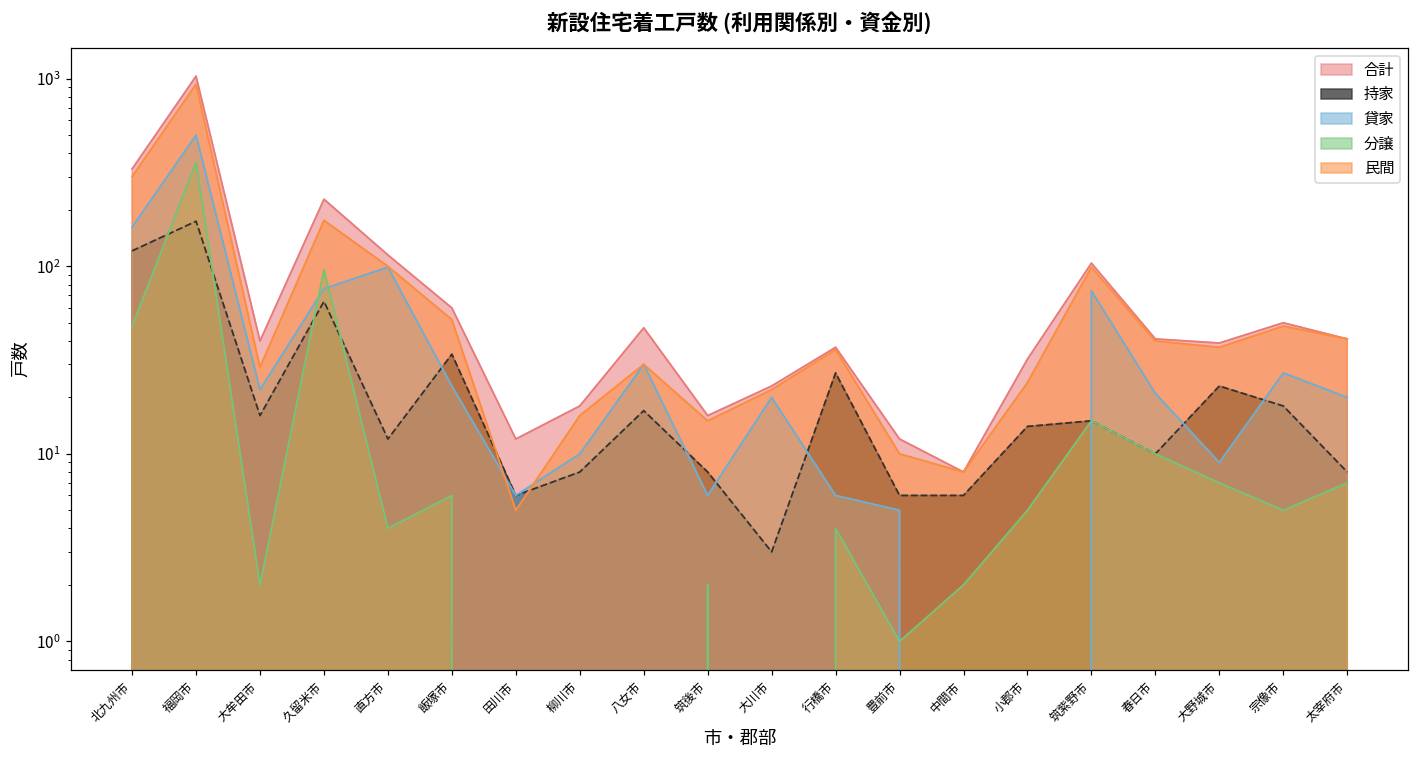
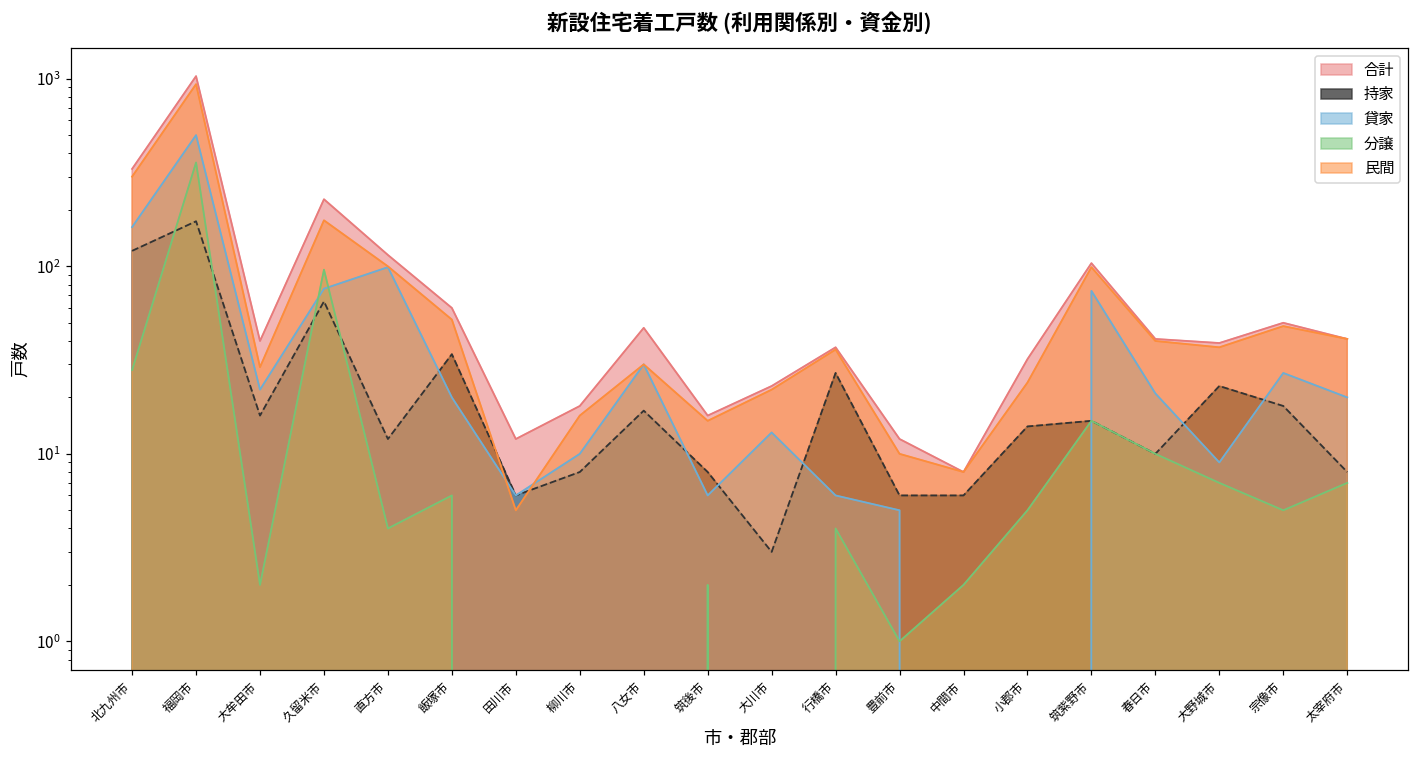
分譲, 北九州市: 48 -> 28
貸家, 飯塚市: 23 -> 20
貸家, 大川市: 20 -> 13
